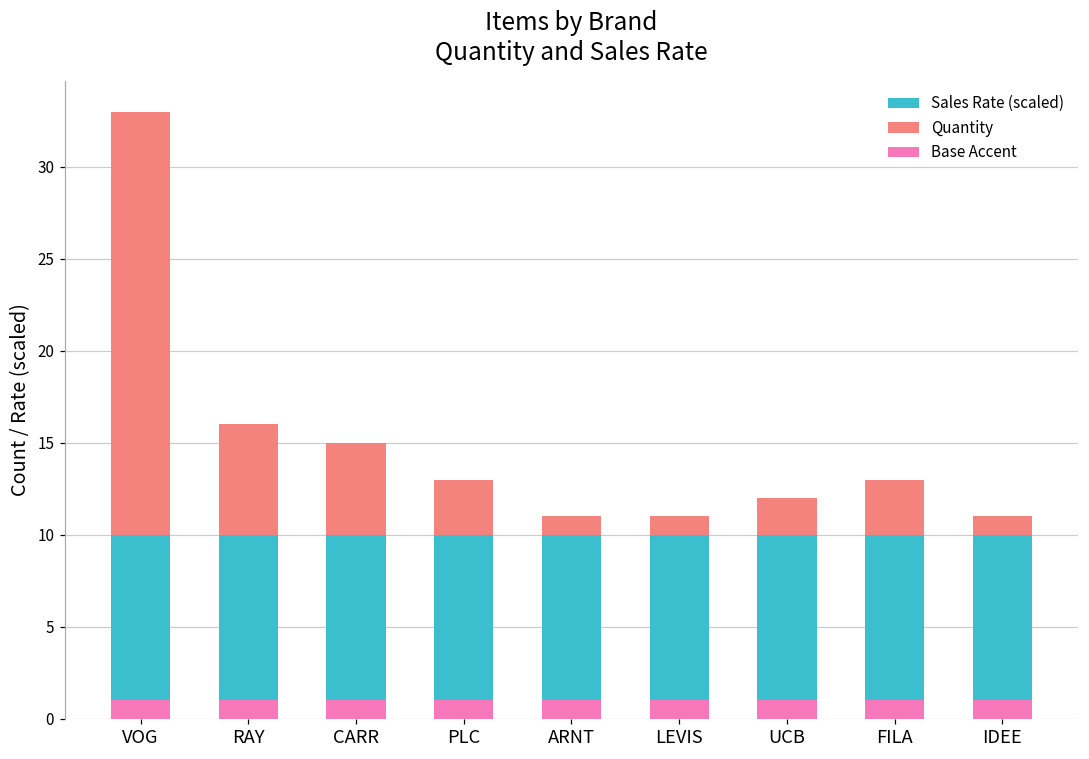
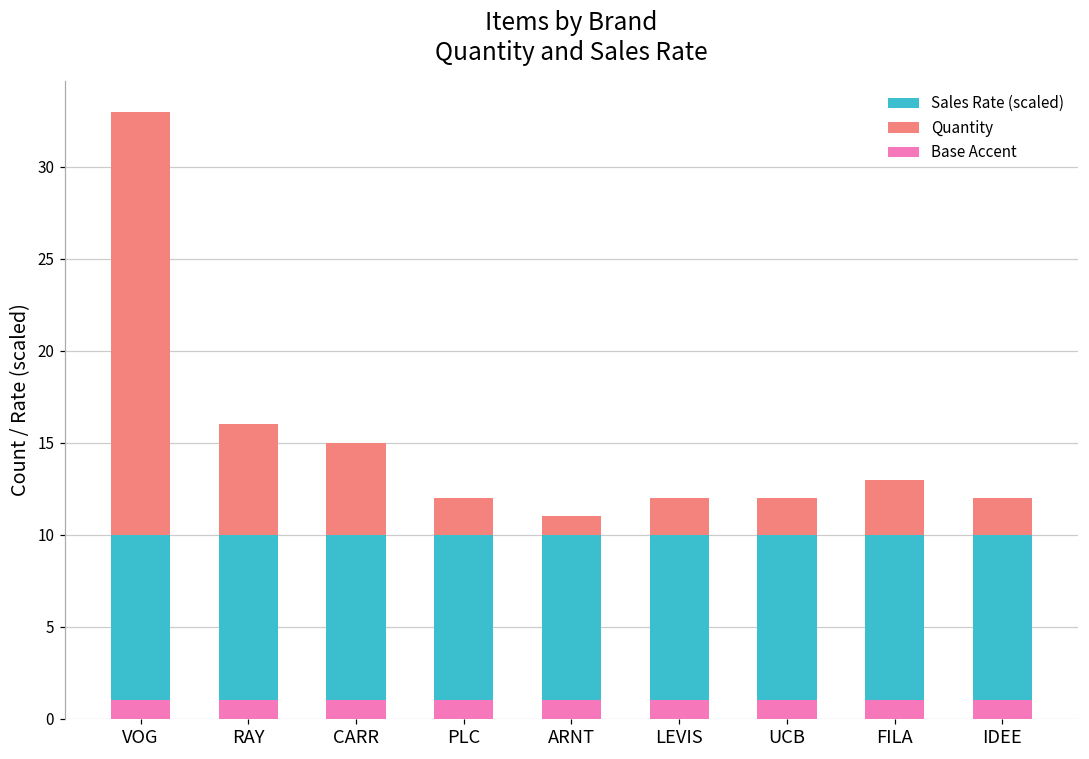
Quantity, PLC: 3 -> 2
Quantity, LEVIS: 1 -> 2
Quantity, IDEE: 1 -> 2
